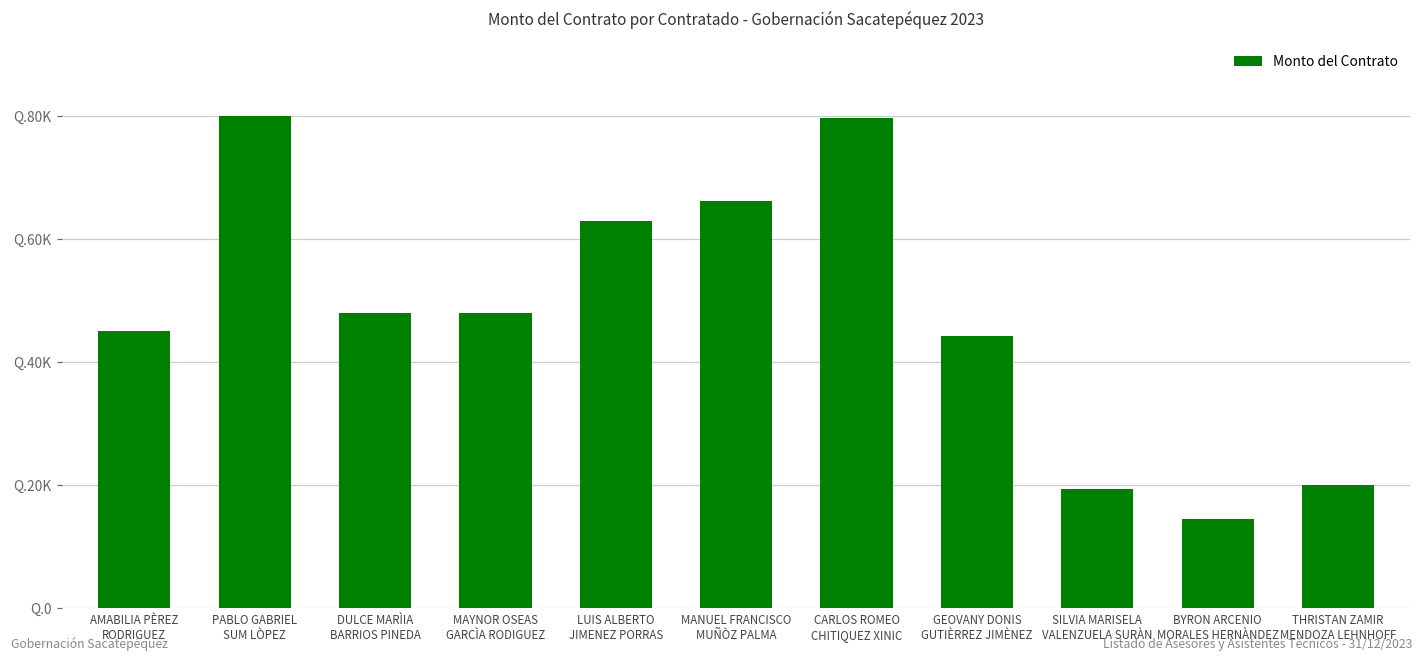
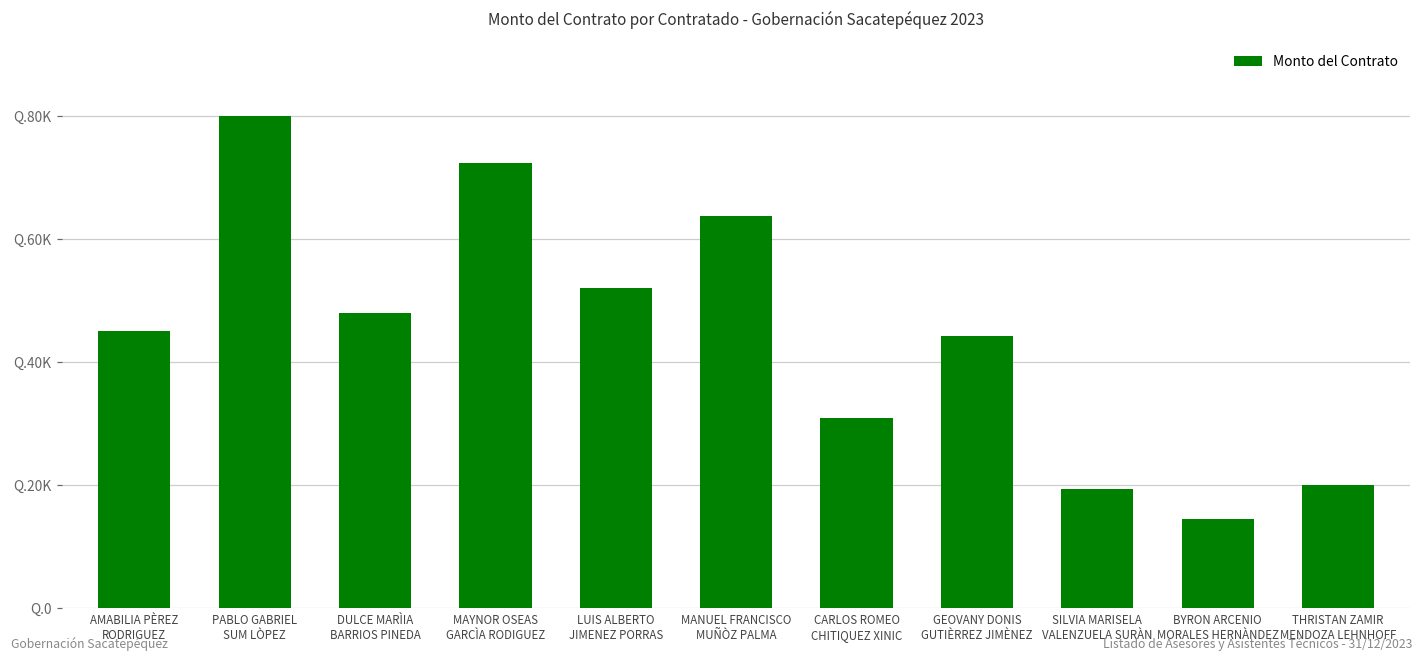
MAYNOR OSEAS GARCÌA RODIGUEZ: Q.48000 -> Q.72000
LUIS ALBERTO JIMENEZ PORRAS: Q.63000 -> Q.52000
MANUEL FRANCISCO MUÑÒZ PALMA: Q.66000 -> Q.64000
CARLOS ROMEO CHITIQUEZ XINIC: Q.80000 -> Q.31000
